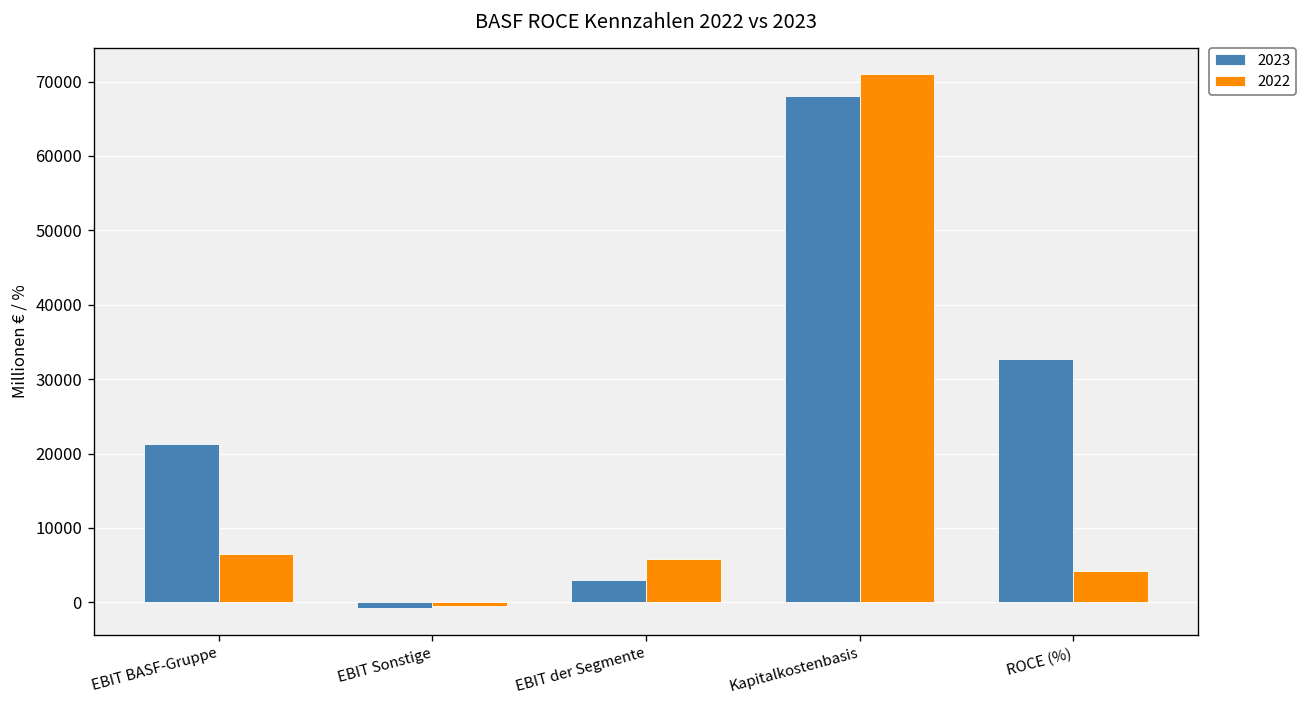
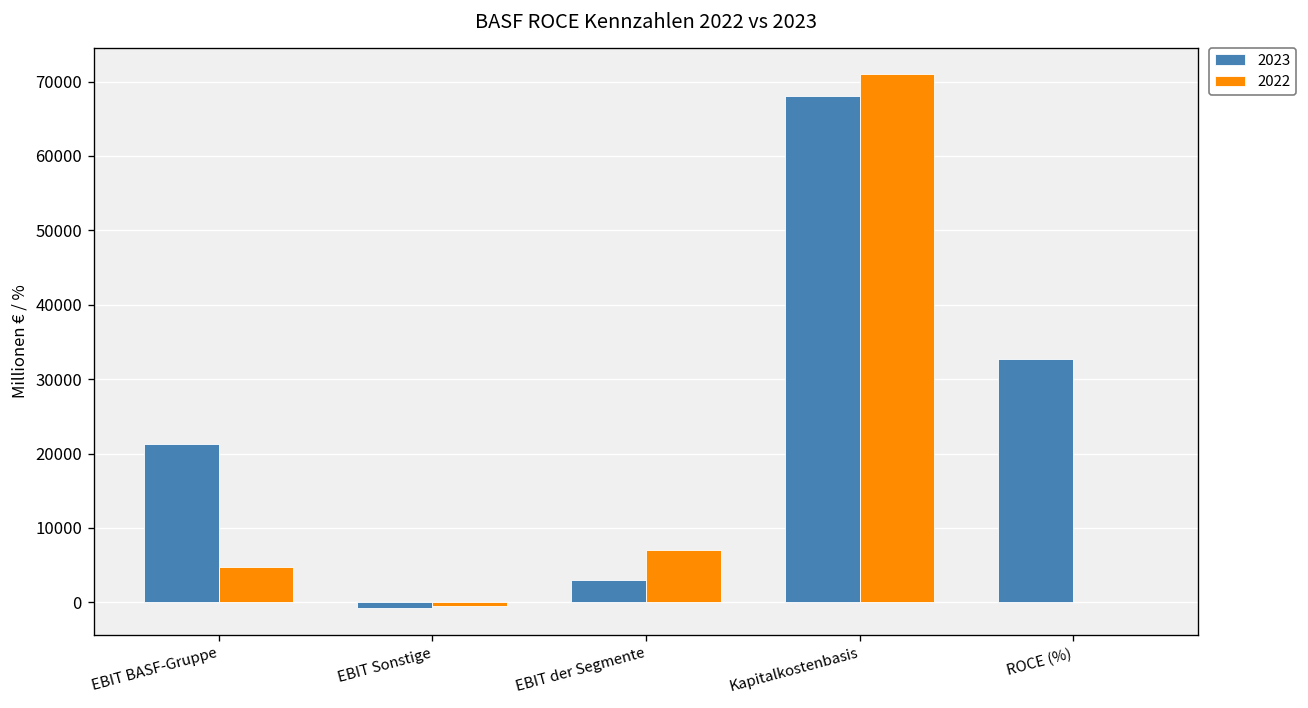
2022, EBIT BASF-Gruppe: 7000 -> 5000
2022, EBIT der Segmente: 6000 -> 7000
2022, ROCE (%): 4000 -> 0
